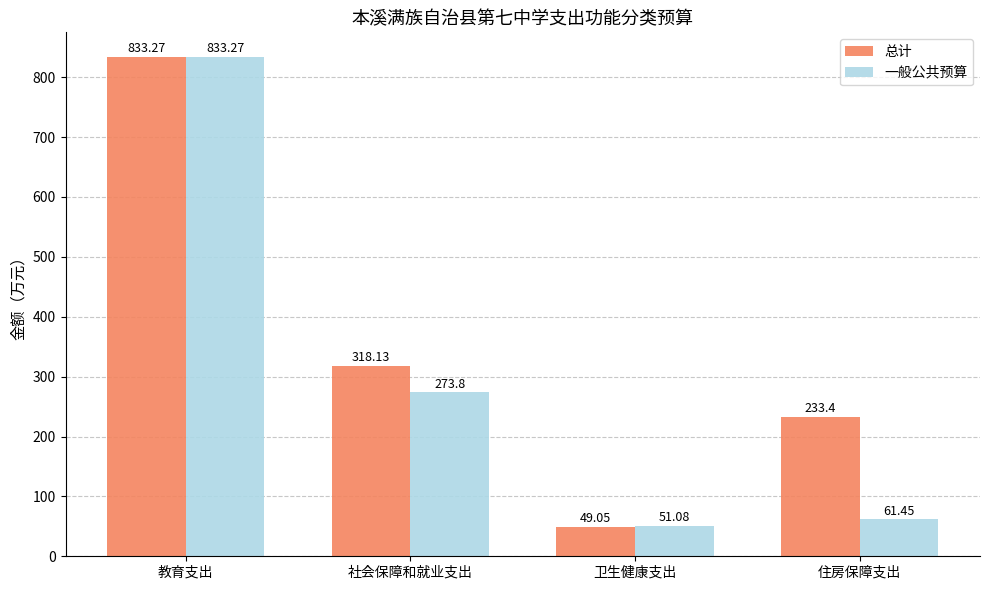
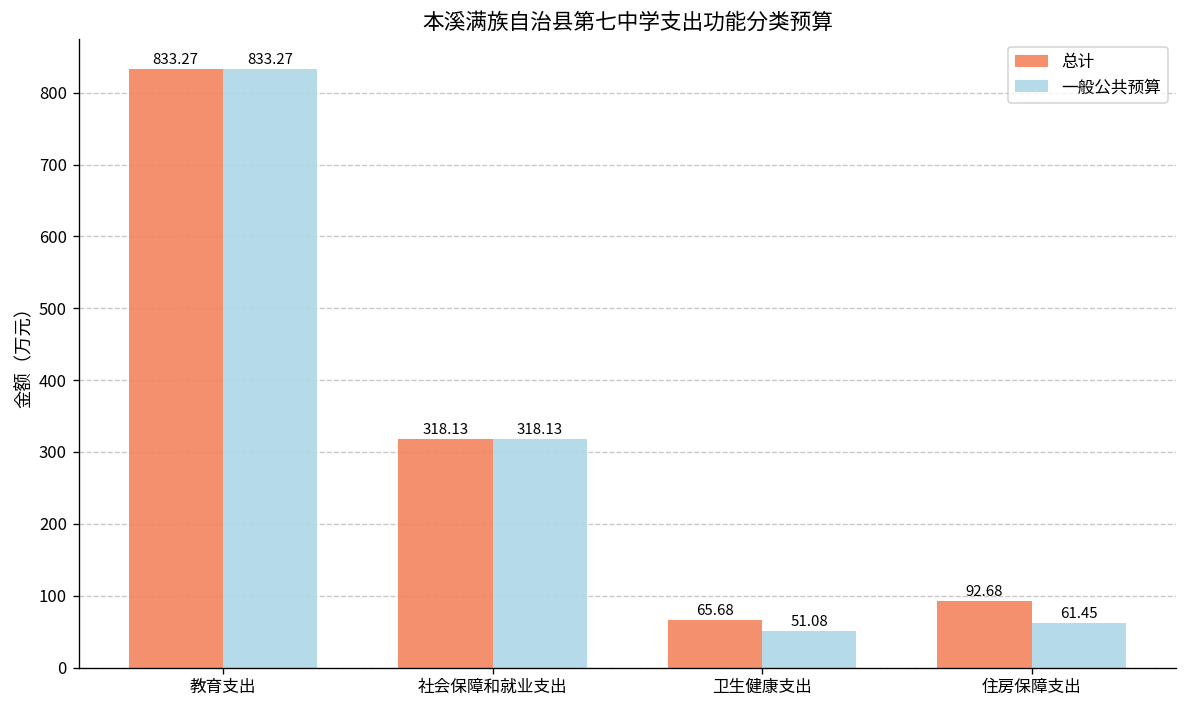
一般公共预算, 社会保障和就业支出: 273.8 -> 318.13
总计, 卫生健康支出: 49.05 -> 65.68
总计, 住房保障支出: 233.4 -> 92.68
